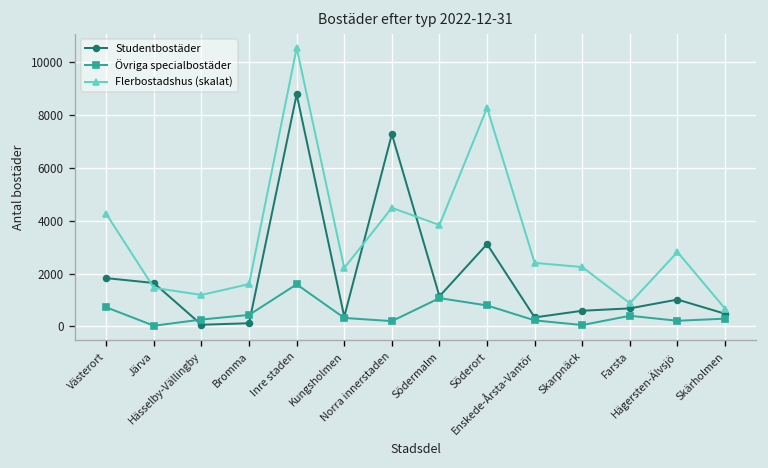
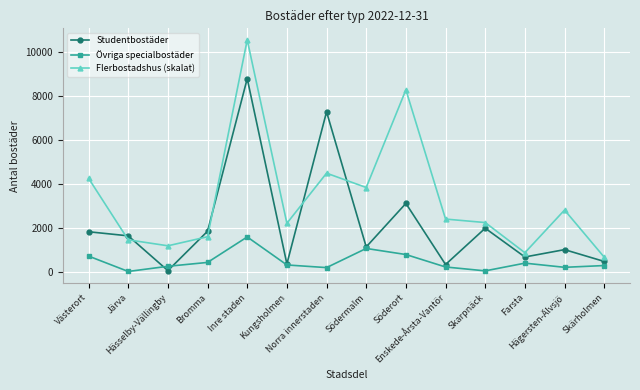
Studentbostäder, Bromma: 100 -> 1900
Studentbostäder, Skarpnäck: 600 -> 2000
